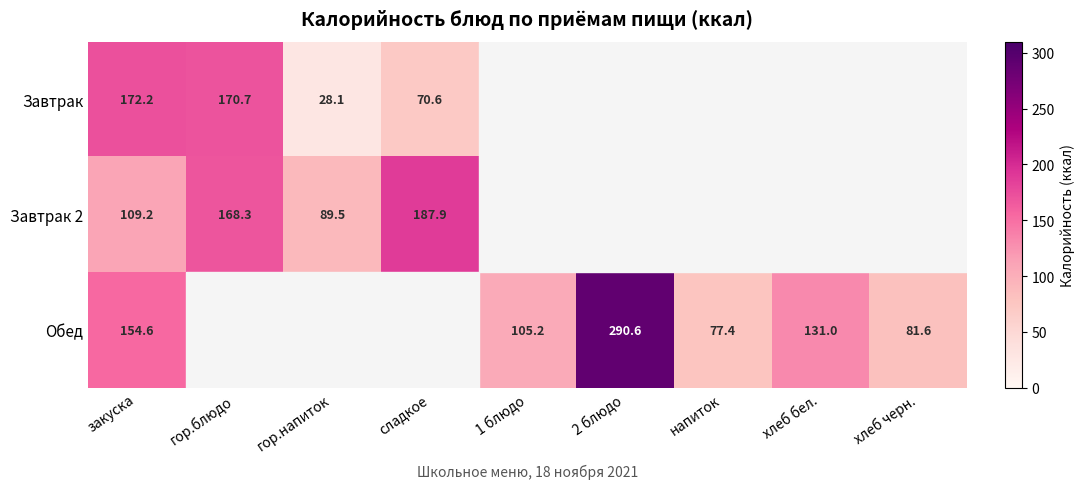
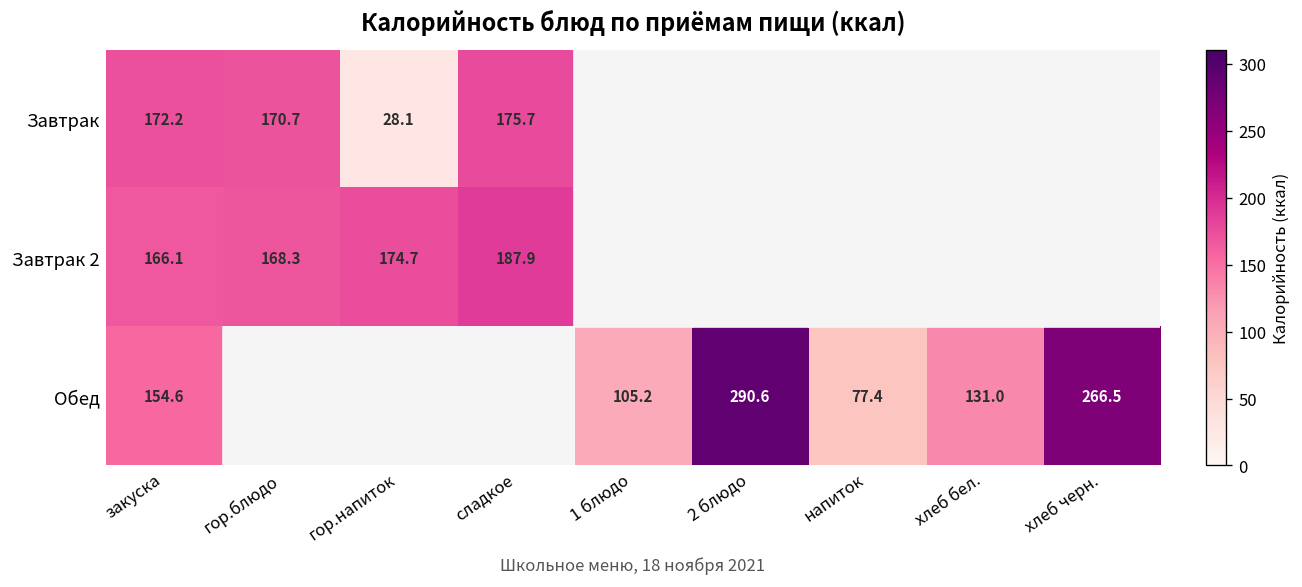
Завтрак, сладкое: 70.6 -> 175.7
Завтрак 2, закуска: 109.2 -> 166.1
Завтрак 2, гор.напиток: 89.5 -> 174.7
Обед, хлеб черн.: 81.6 -> 266.5
